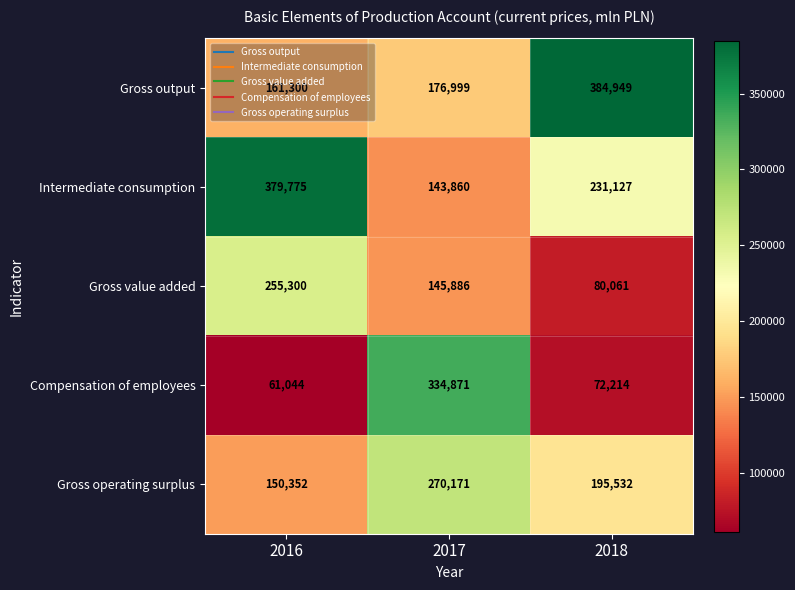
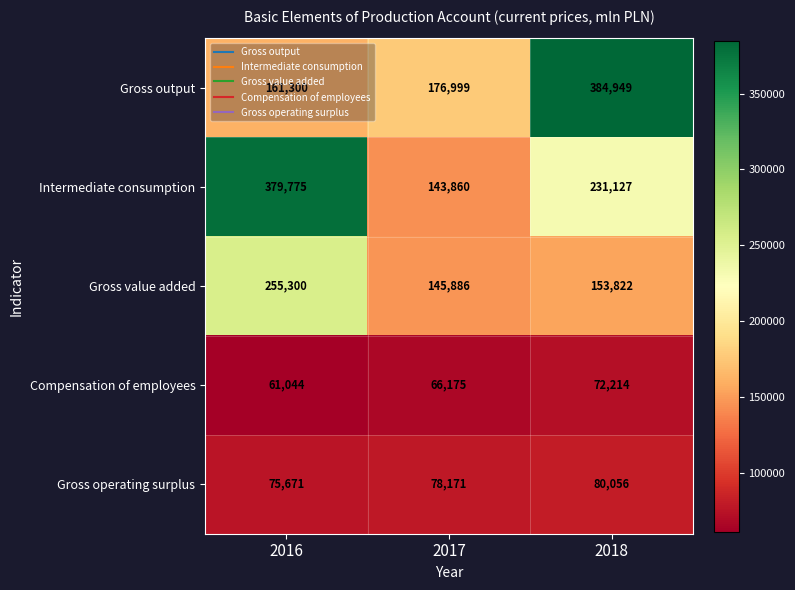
Gross value added, 2018: 80,061 -> 153,822
Compensation of employees, 2017: 334,871 -> 66,175
Gross operating surplus, 2016: 150,352 -> 75,671
Gross operating surplus, 2017: 270,171 -> 78,171
Gross operating surplus, 2018: 195,532 -> 80,056
